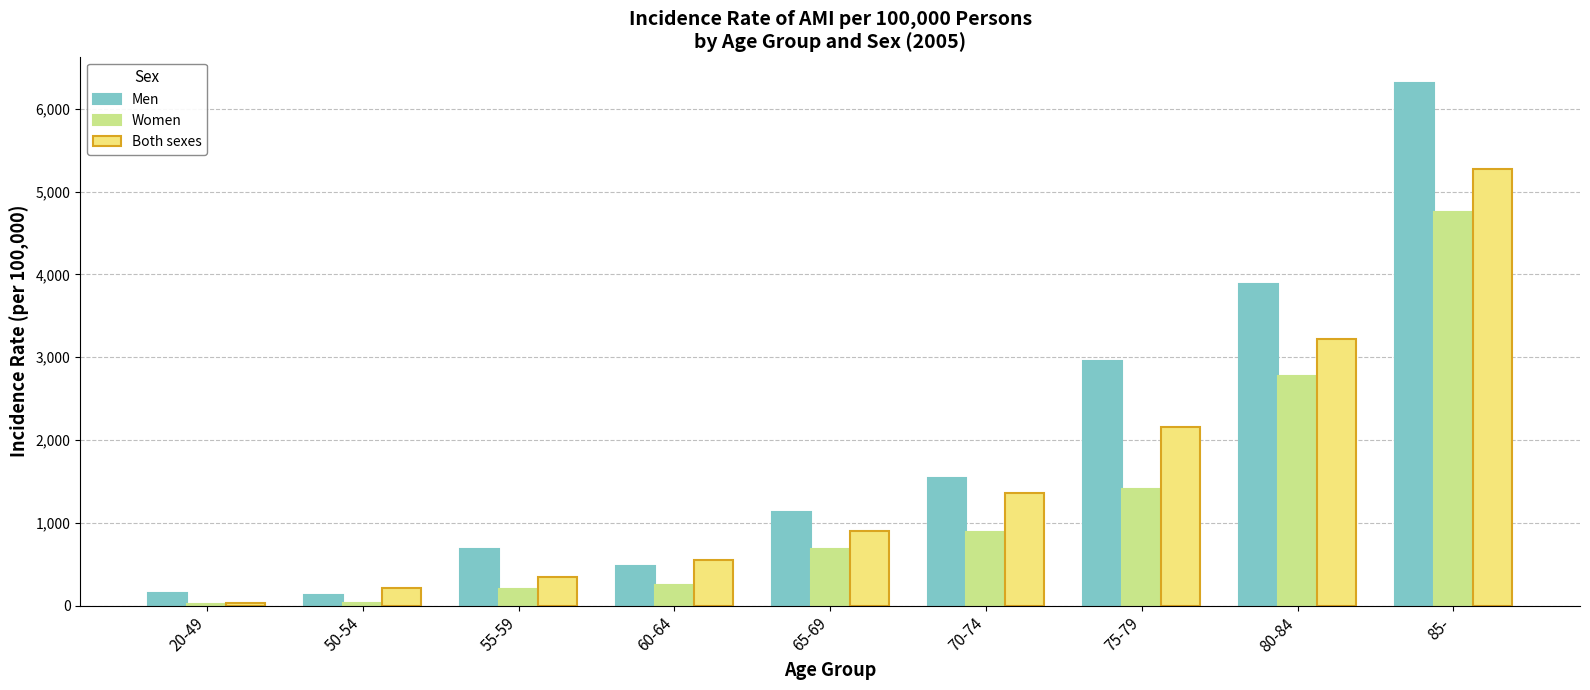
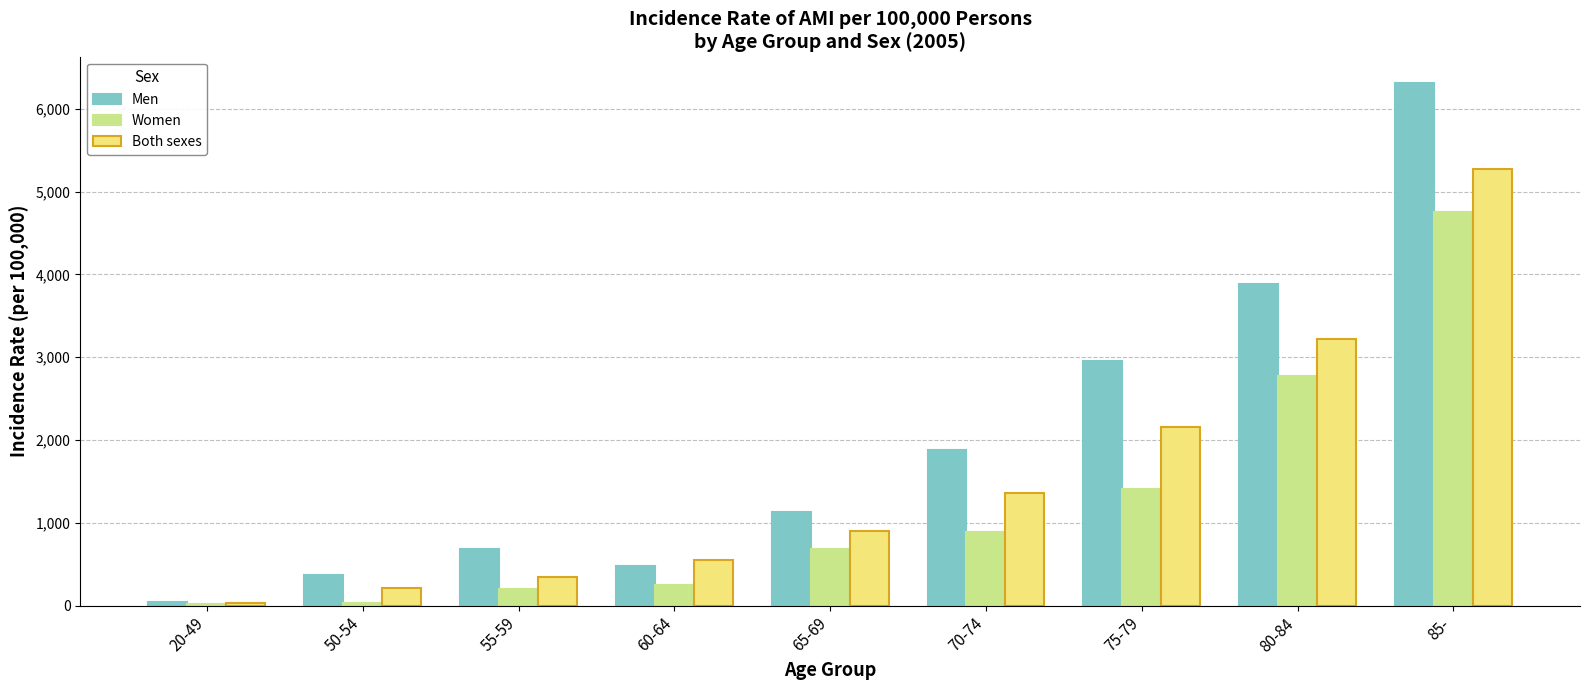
Men, 20-49: 200 -> 0
Men, 50-54: 100 -> 400
Men, 70-74: 1,500 -> 1,900
